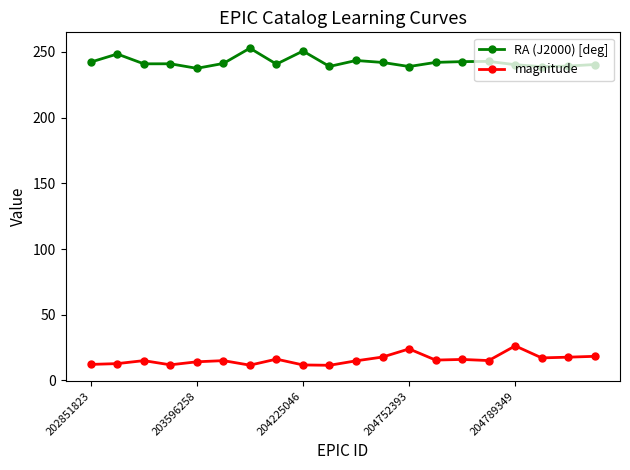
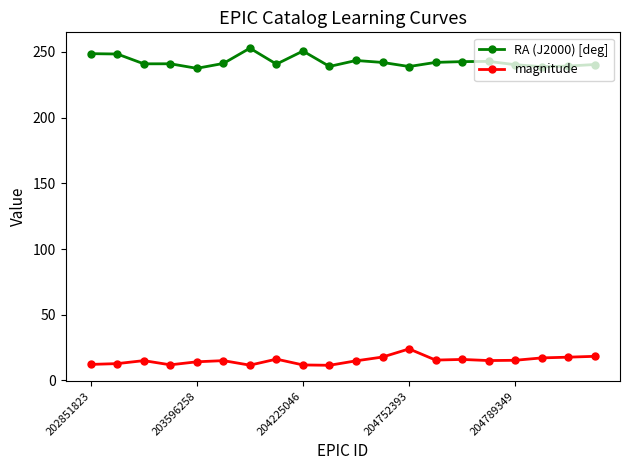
RA (J2000) [deg], 202851823: 242 -> 249
magnitude, 204789349: 26 -> 15
